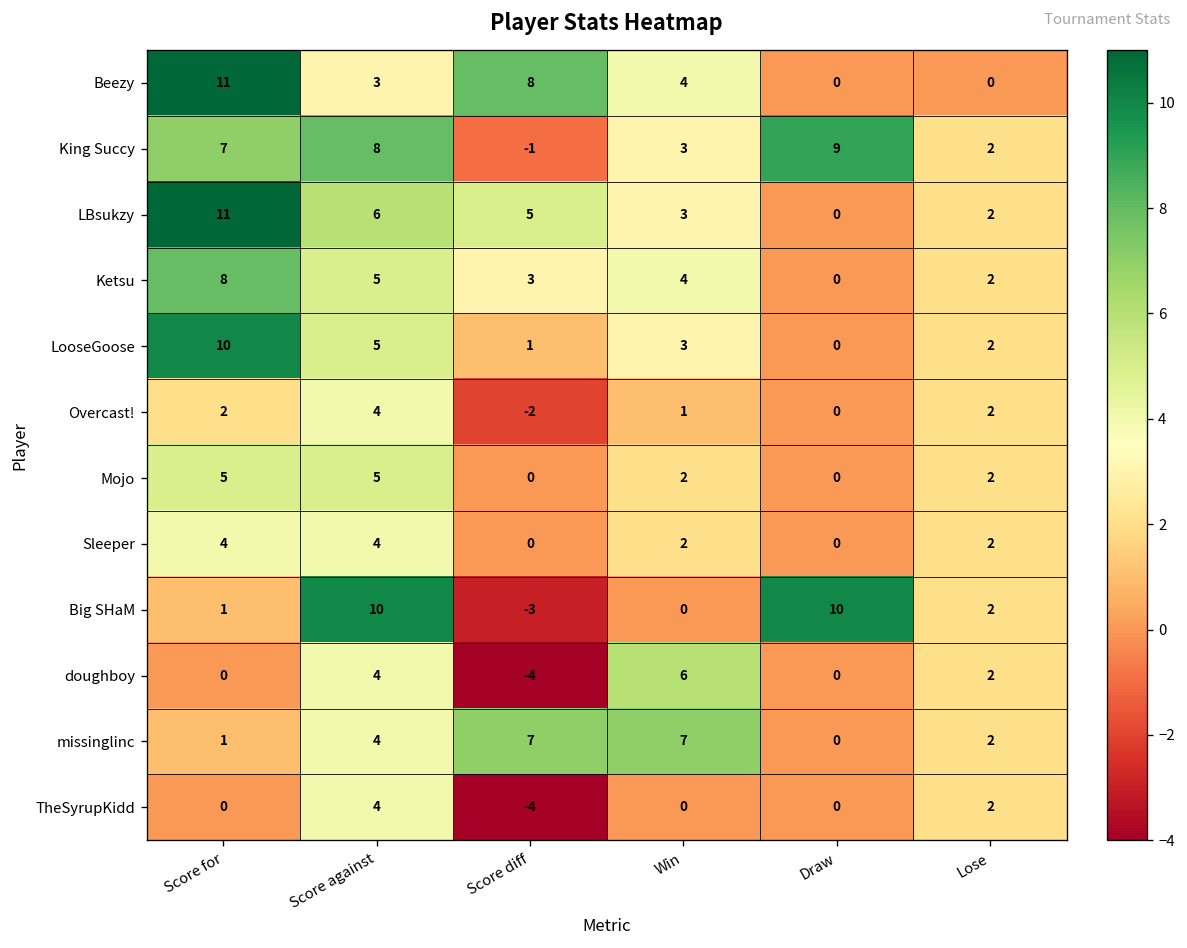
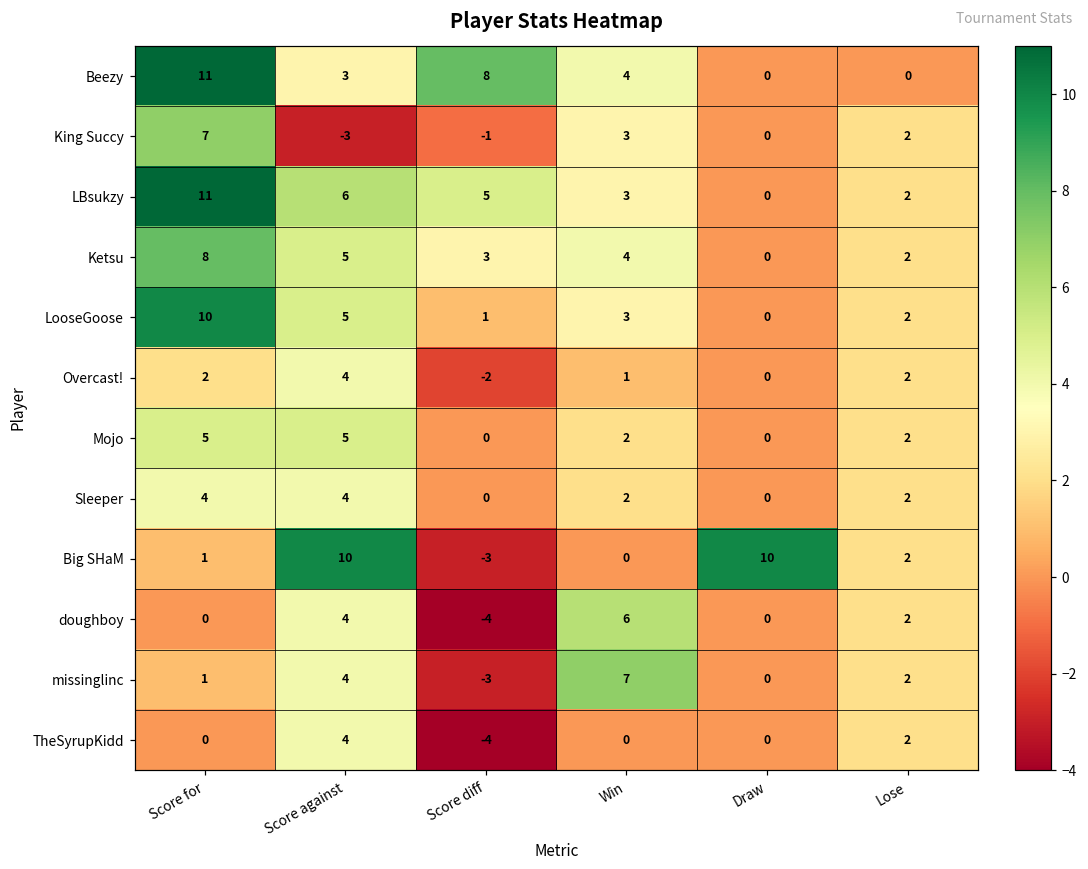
King Succy, Score against: 8 -> -3
King Succy, Draw: 9 -> 0
missinglinc, Score diff: 7 -> -3
